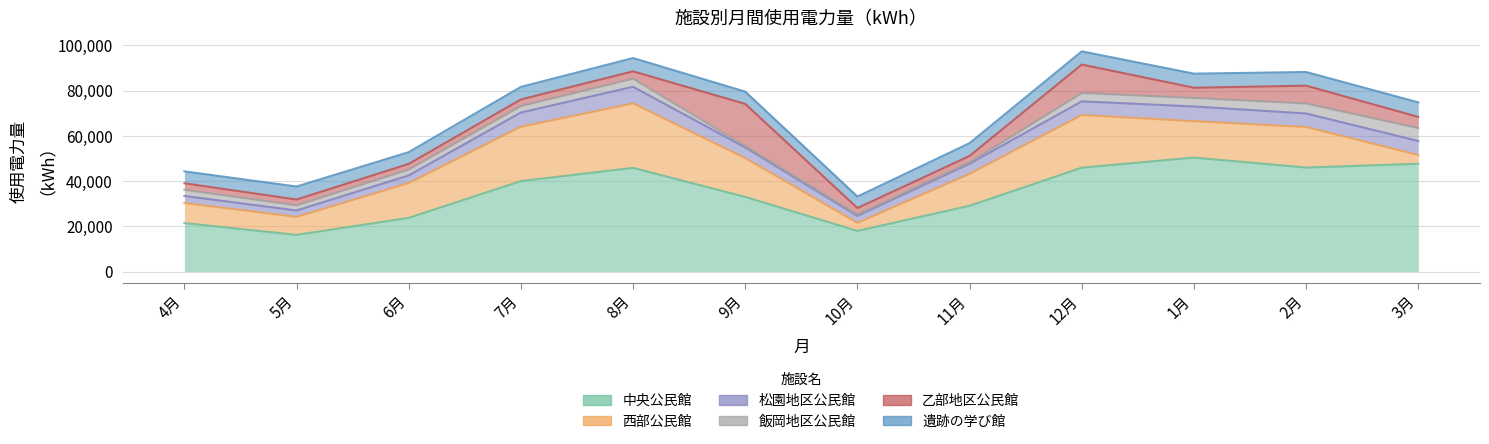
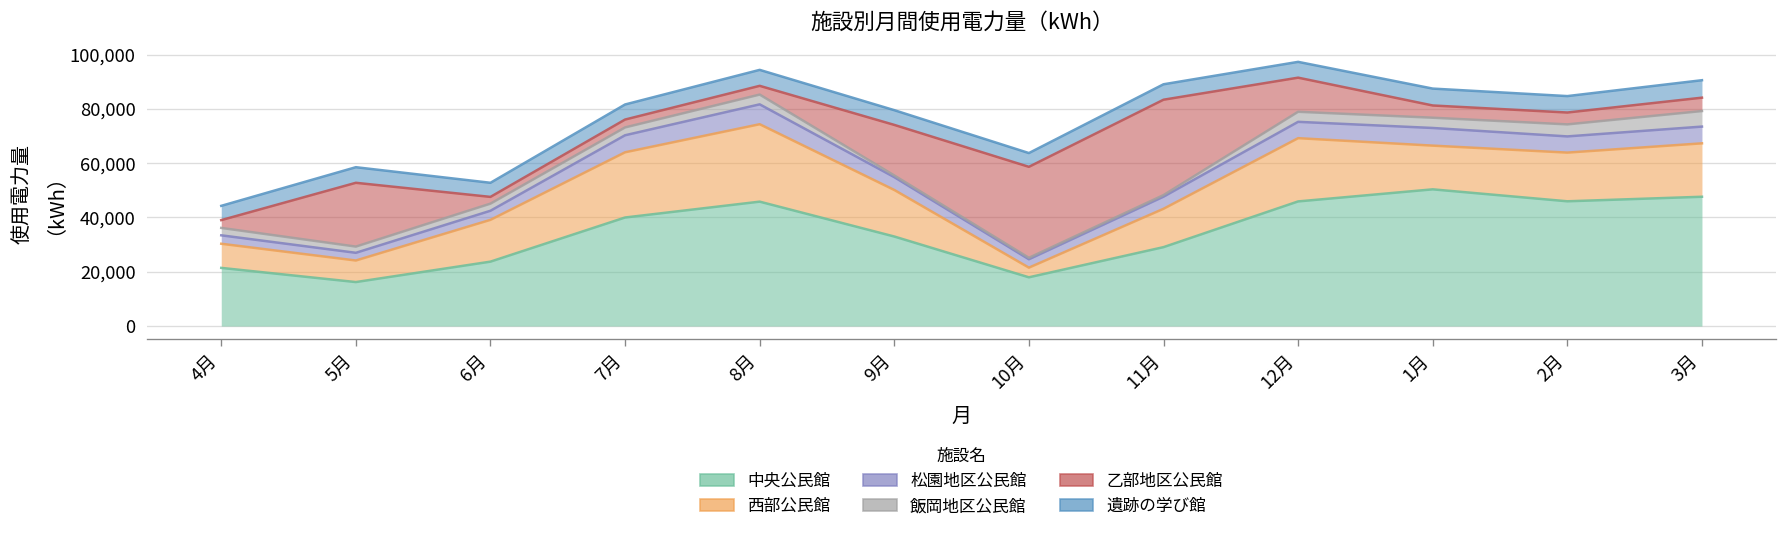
乙部地区公民館, 5月: 3,000 -> 23,000
乙部地区公民館, 10月: 3,000 -> 34,000
乙部地区公民館, 11月: 3,000 -> 35,000
乙部地区公民館, 2月: 8,000 -> 4,000
西部公民館, 3月: 4,000 -> 20,000
